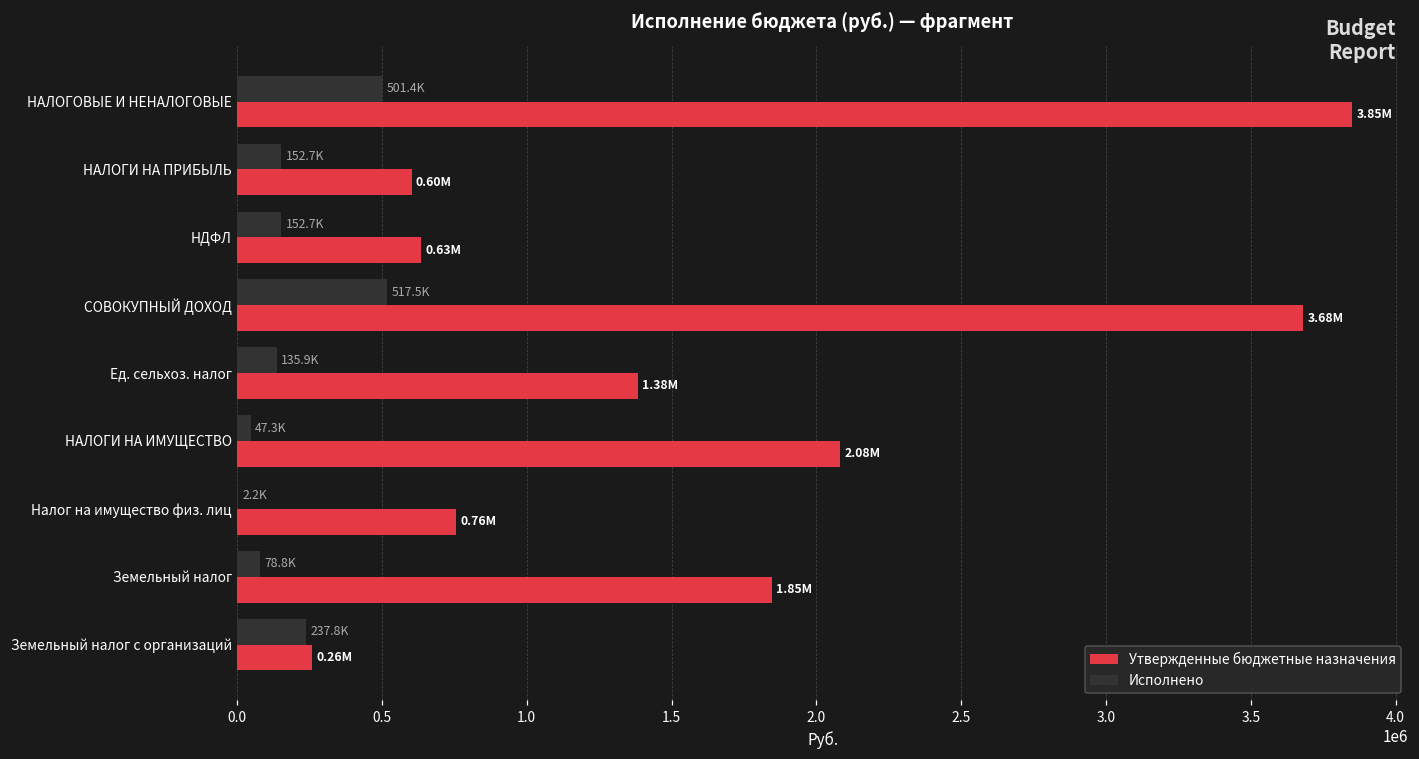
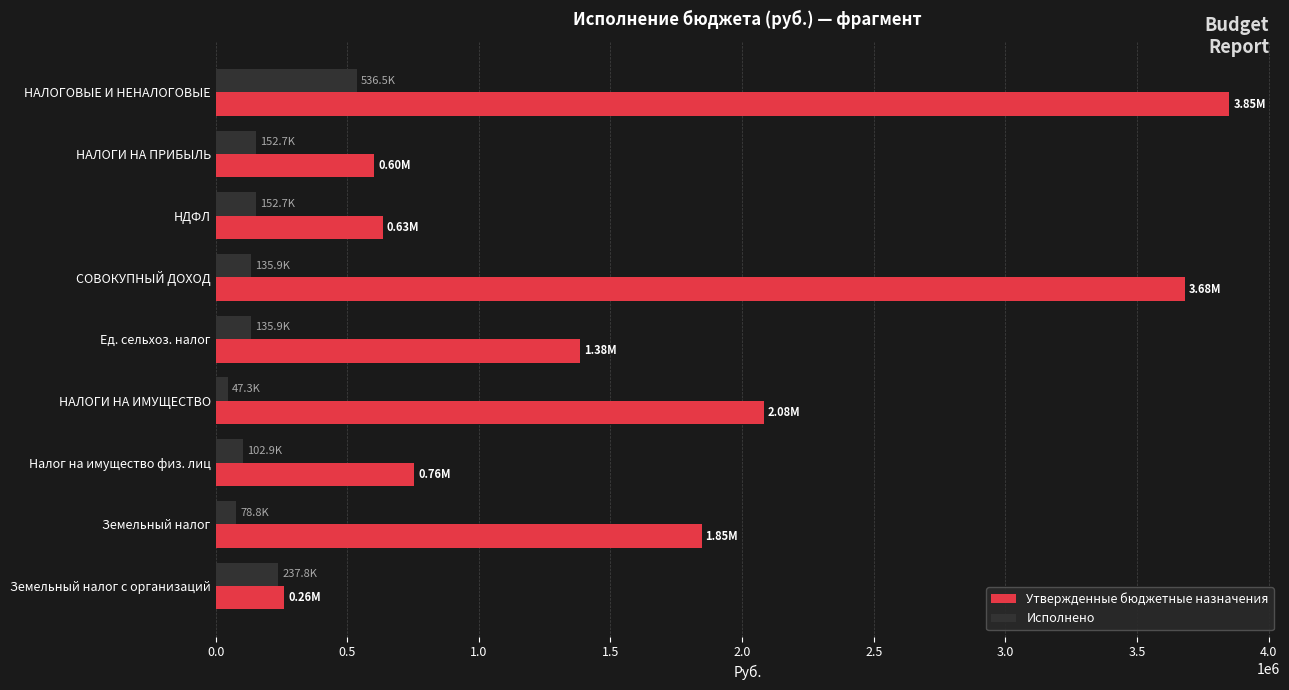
Исполнено, НАЛОГОВЫЕ И НЕНАЛОГОВЫЕ: 501.4K -> 536.5K
Исполнено, СОВОКУПНЫЙ ДОХОД: 517.5K -> 135.9K
Исполнено, Налог на имущество физ. лиц: 2.2K -> 102.9K
